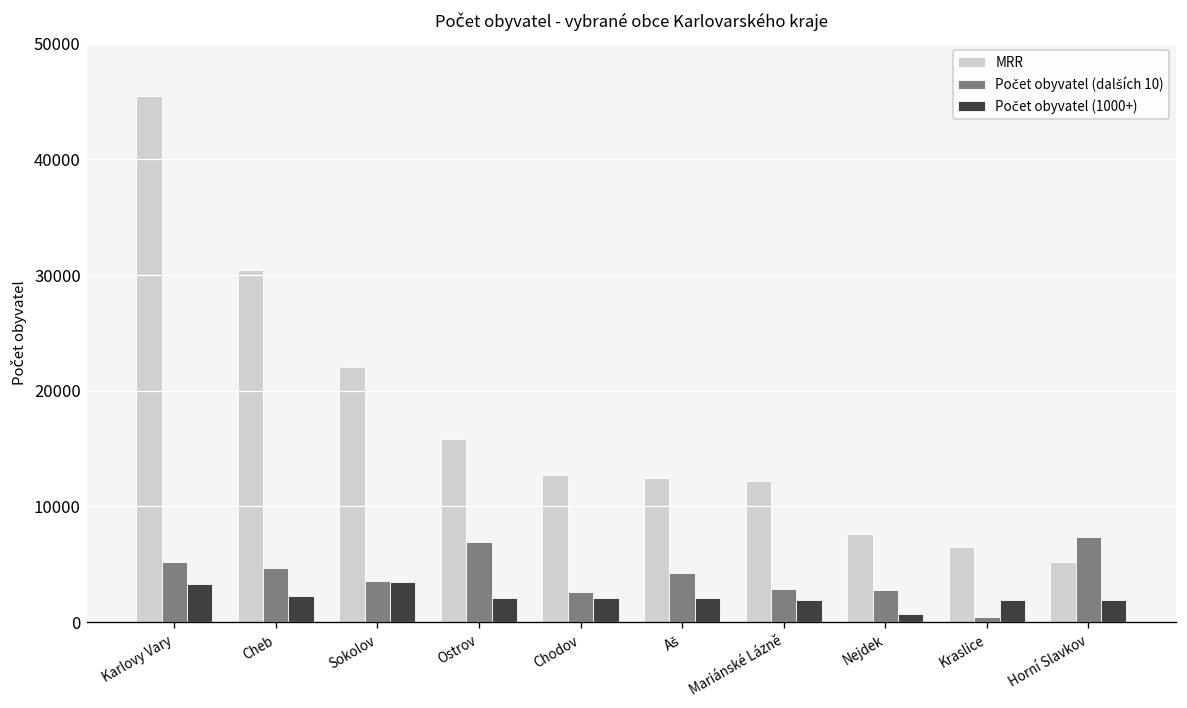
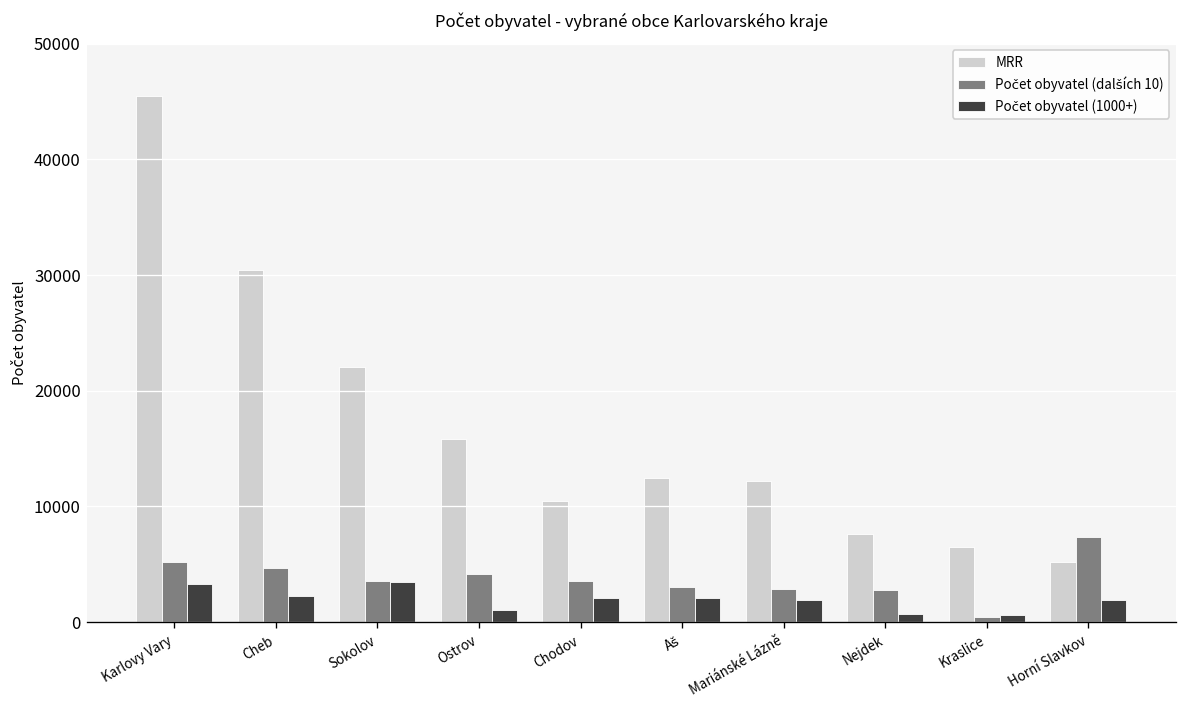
Počet obyvatel (dalších 10), Ostrov: 7000 -> 4000
Počet obyvatel (1000+), Ostrov: 2000 -> 1000
MRR, Chodov: 13000 -> 10000
Počet obyvatel (dalších 10), Chodov: 3000 -> 4000
Počet obyvatel (dalších 10), Aš: 4000 -> 3000
Počet obyvatel (1000+), Kraslice: 2000 -> 1000
